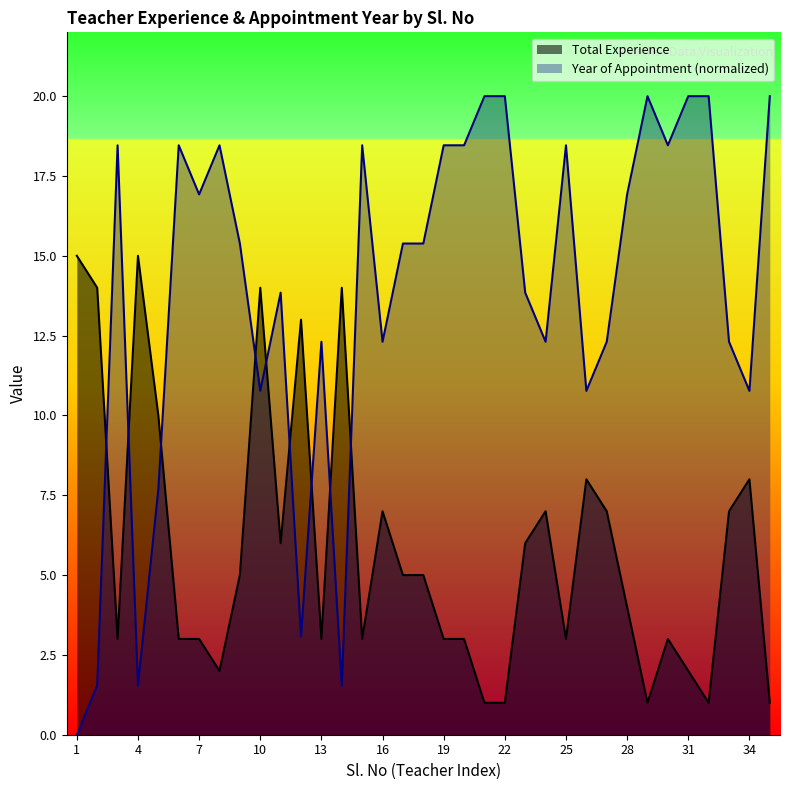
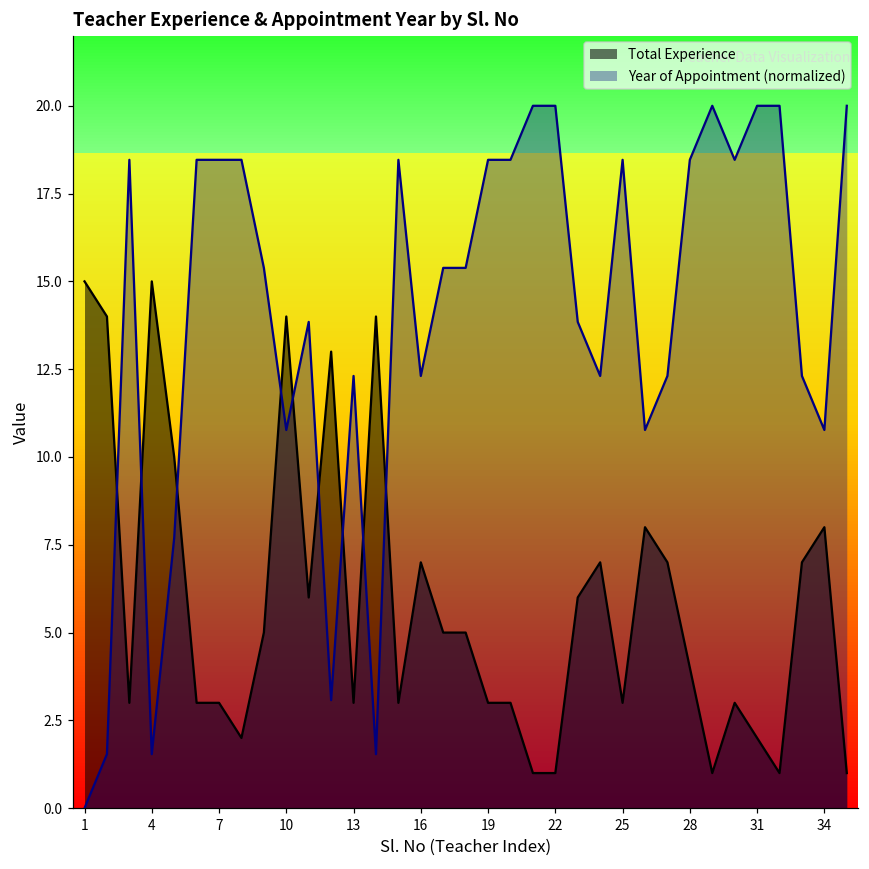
Year of Appointment (normalized), 7: 16.9 -> 18.5
Year of Appointment (normalized), 28: 16.9 -> 18.5
